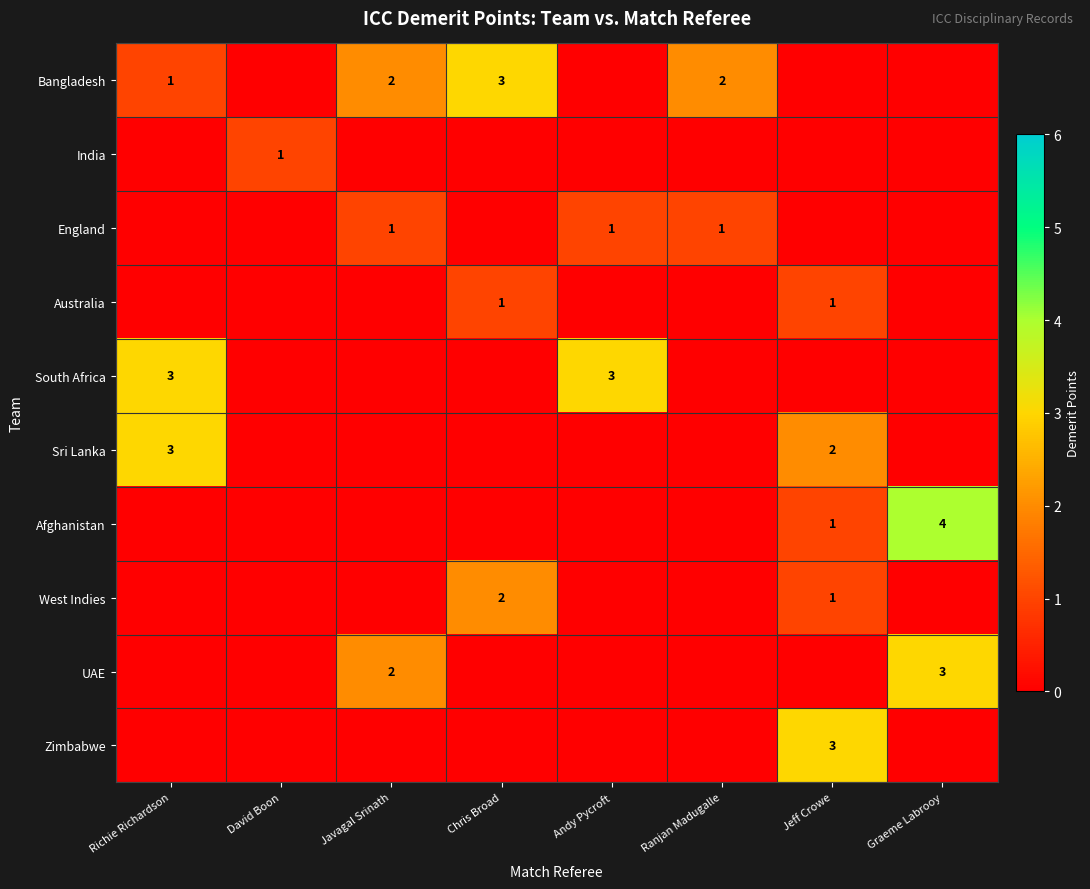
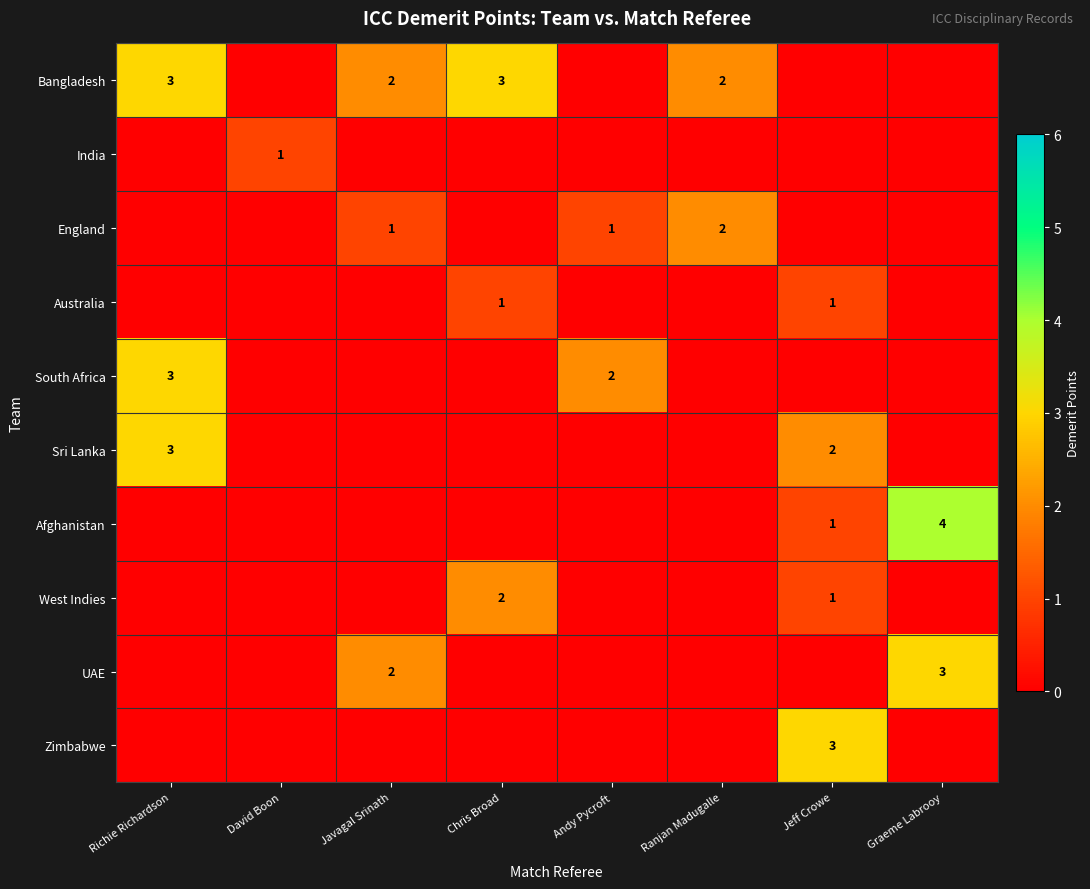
Bangladesh, Richie Richardson: 1 -> 3
England, Ranjan Madugalle: 1 -> 2
South Africa, Andy Pycroft: 3 -> 2
